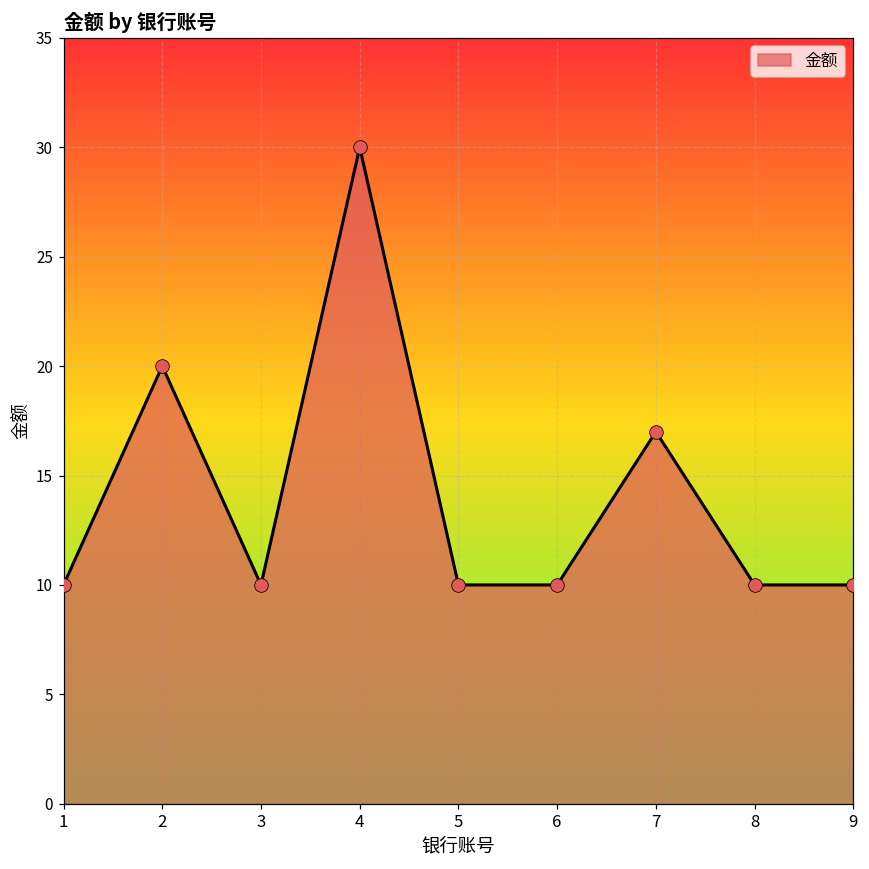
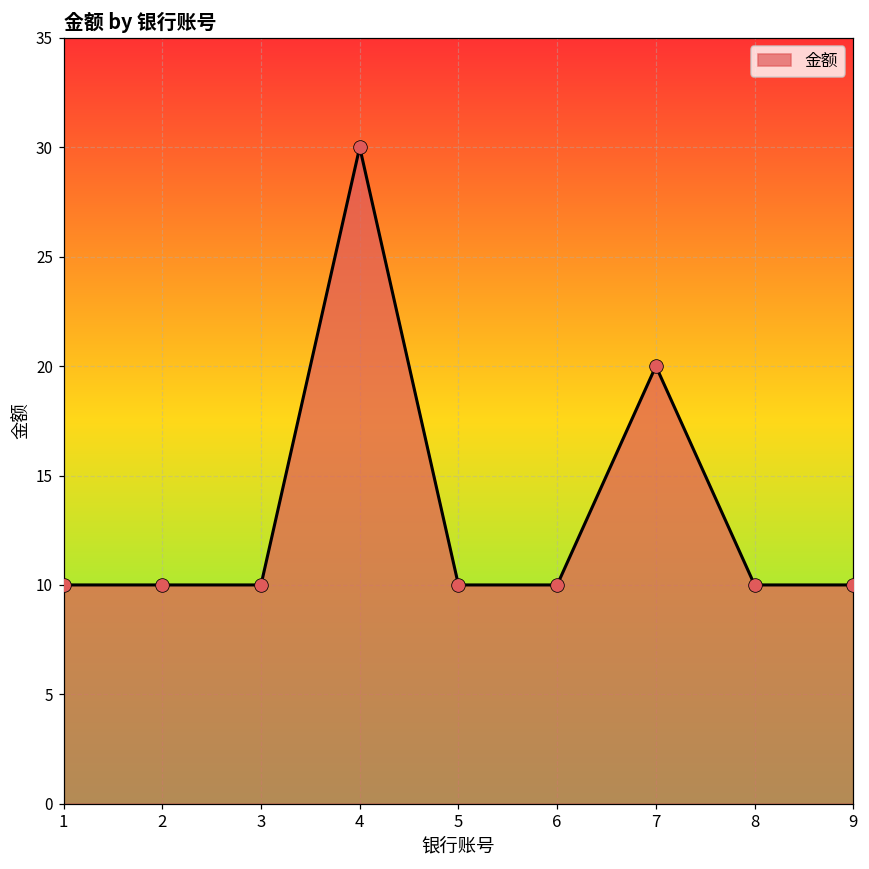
2: 20 -> 10
7: 17 -> 20
